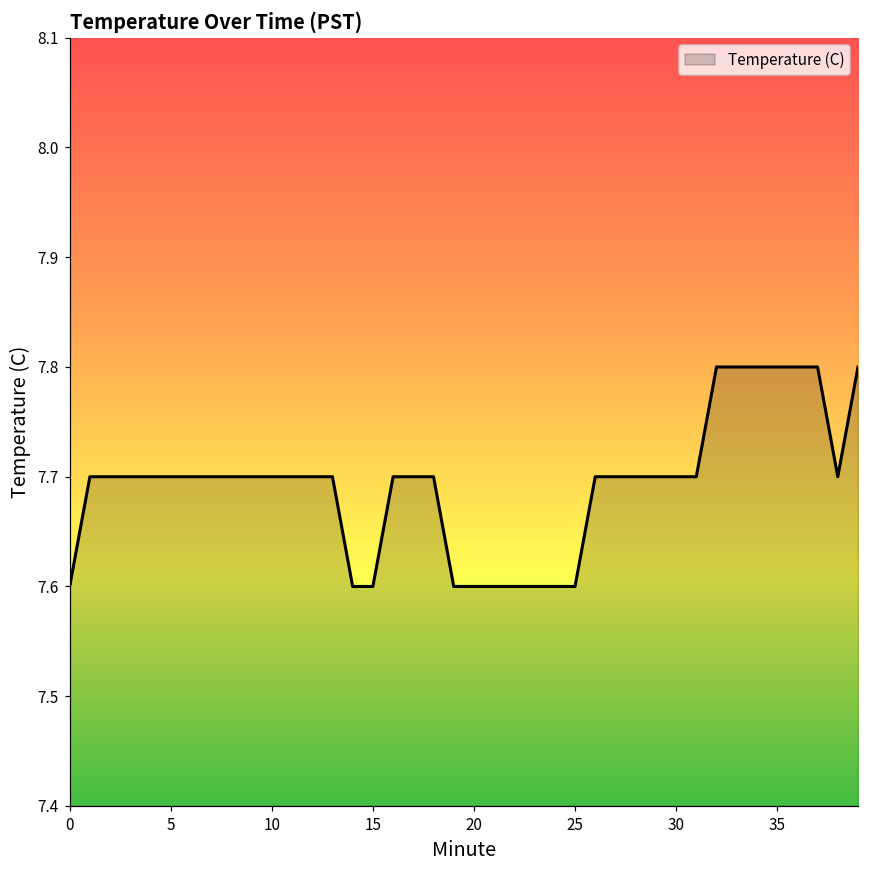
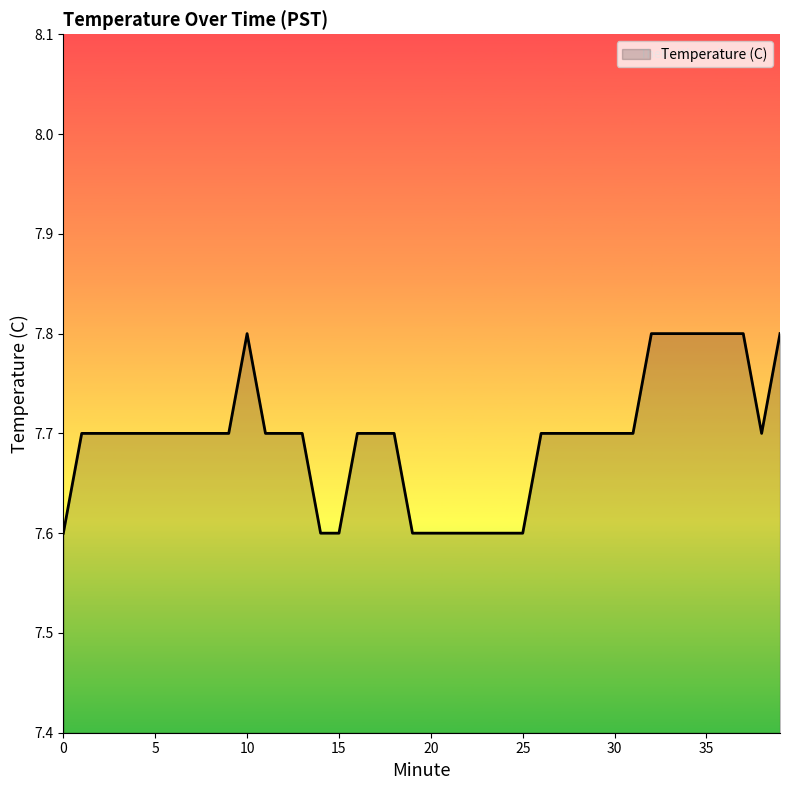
10: 7.7 -> 7.8
